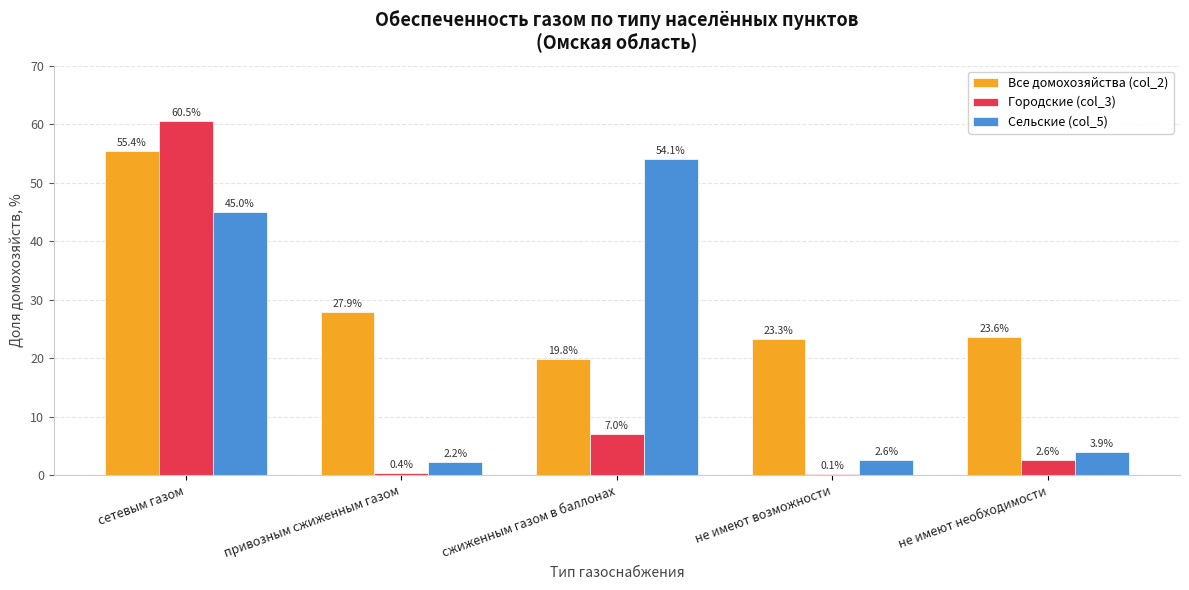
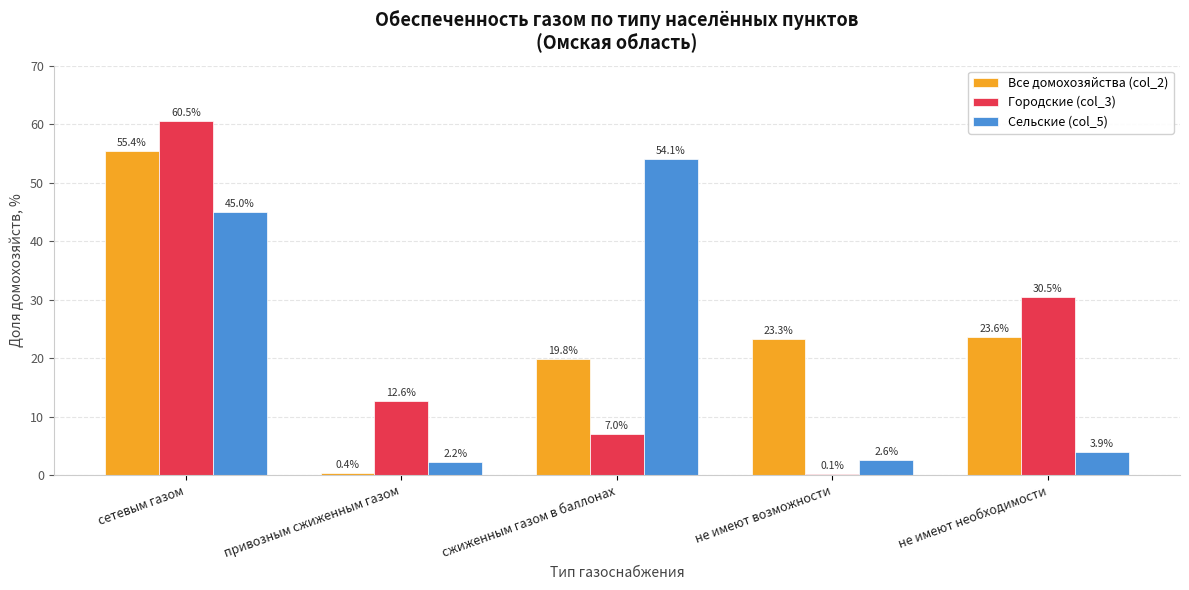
Все домохозяйства (col_2), привозным сжиженным газом: 27.9% -> 0.4%
Городские (col_3), привозным сжиженным газом: 0.4% -> 12.6%
Городские (col_3), не имеют необходимости: 2.6% -> 30.5%
